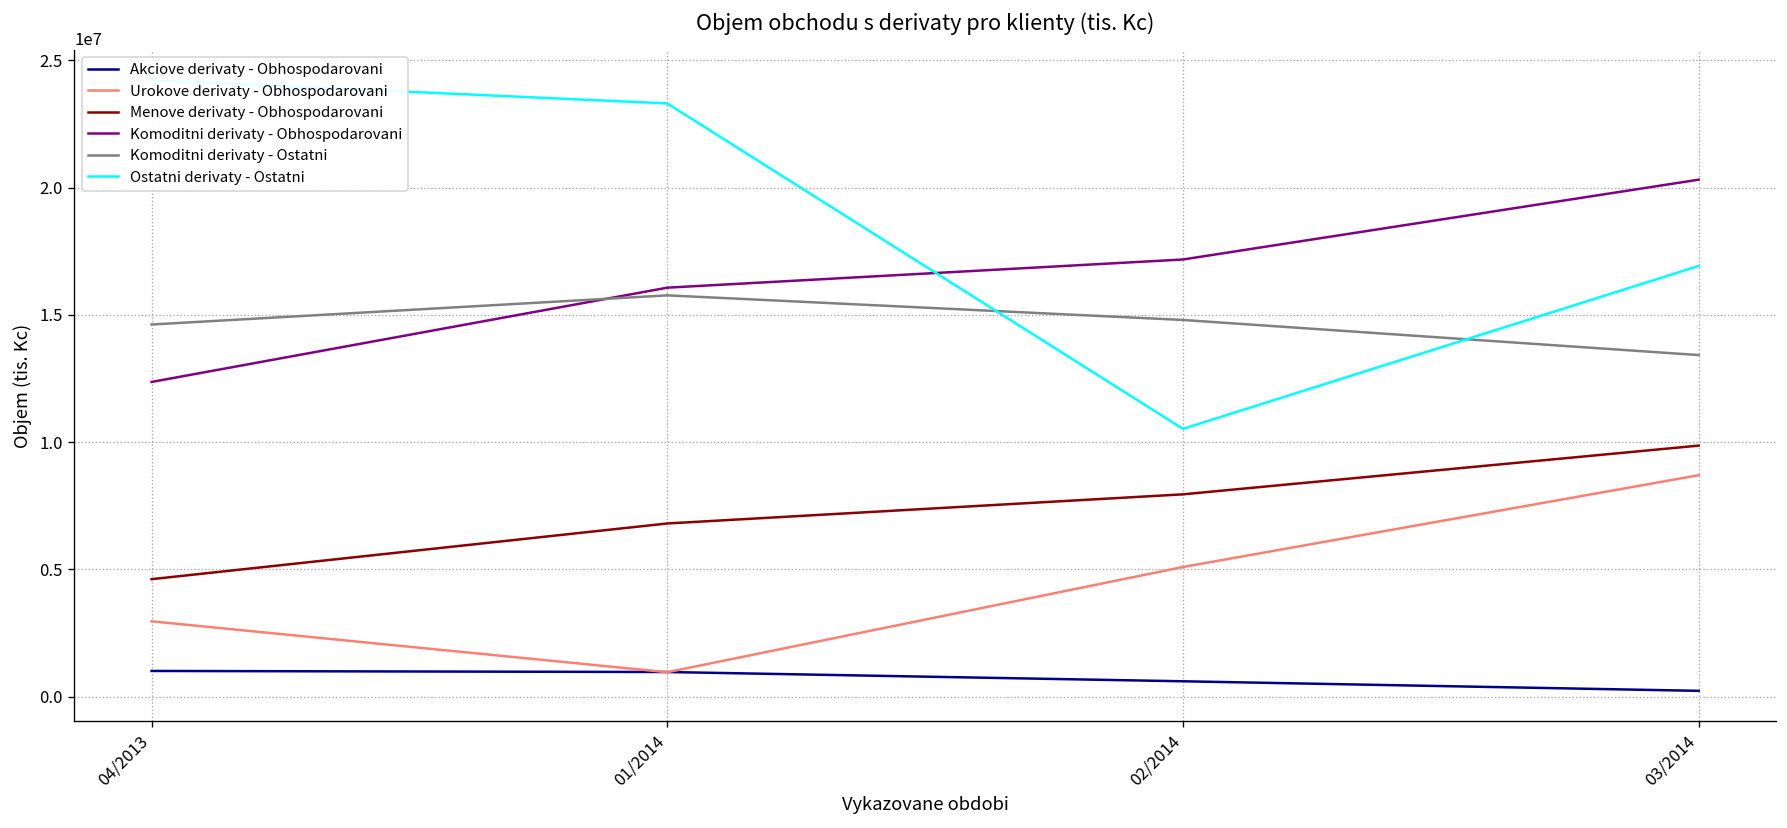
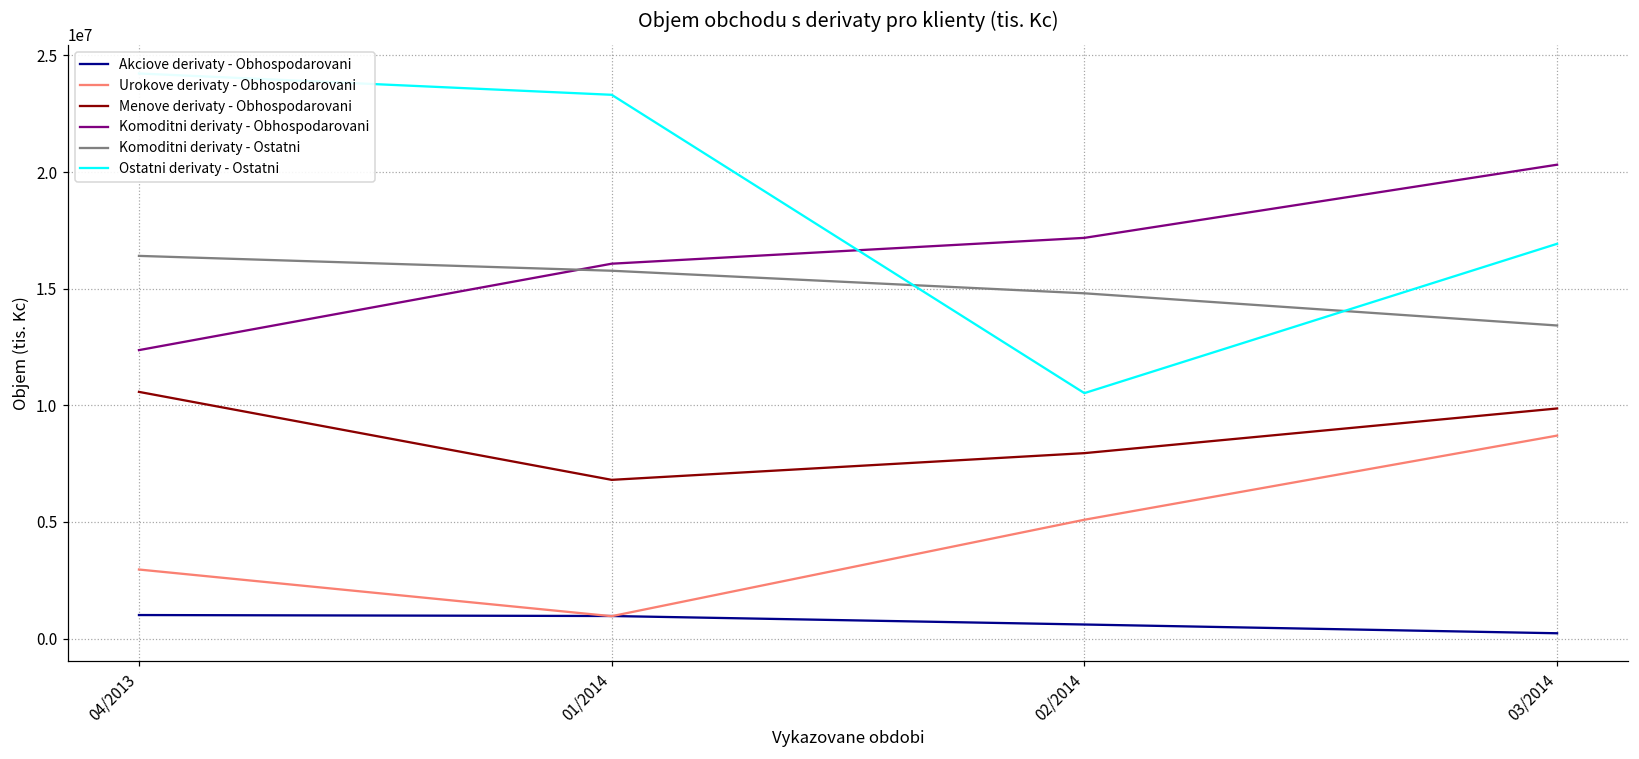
Menove derivaty - Obhospodarovani, 04/2013: 4600000 -> 10600000
Komoditni derivaty - Ostatni, 04/2013: 14600000 -> 16400000
